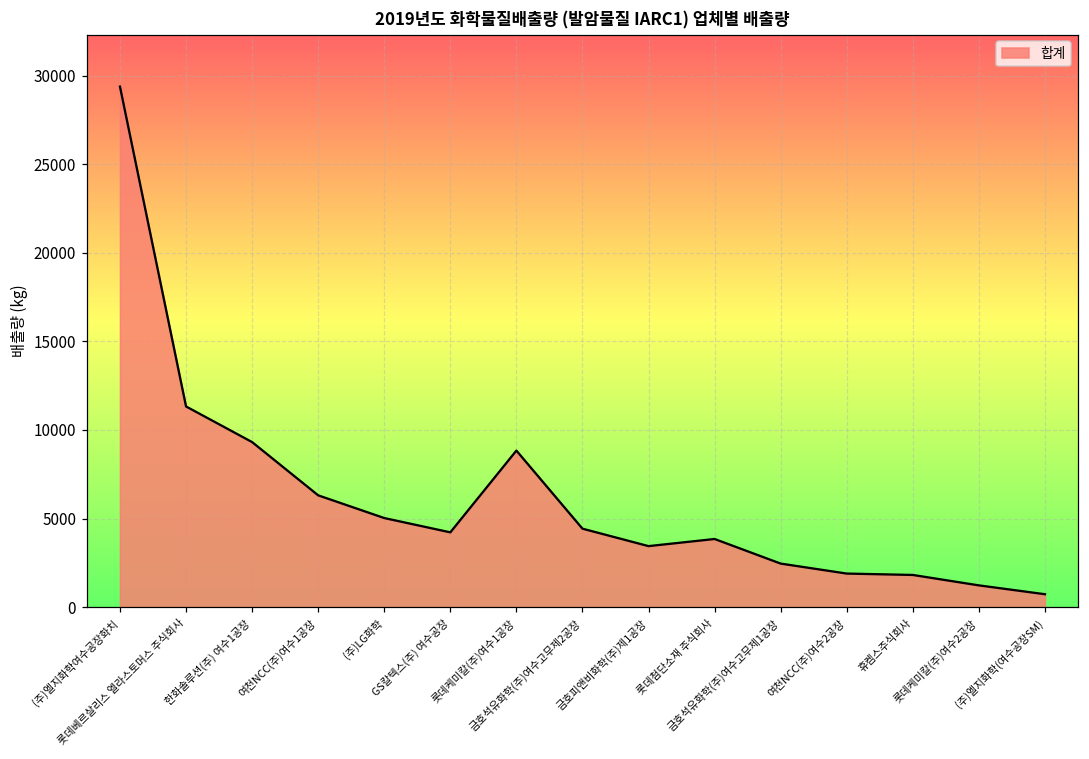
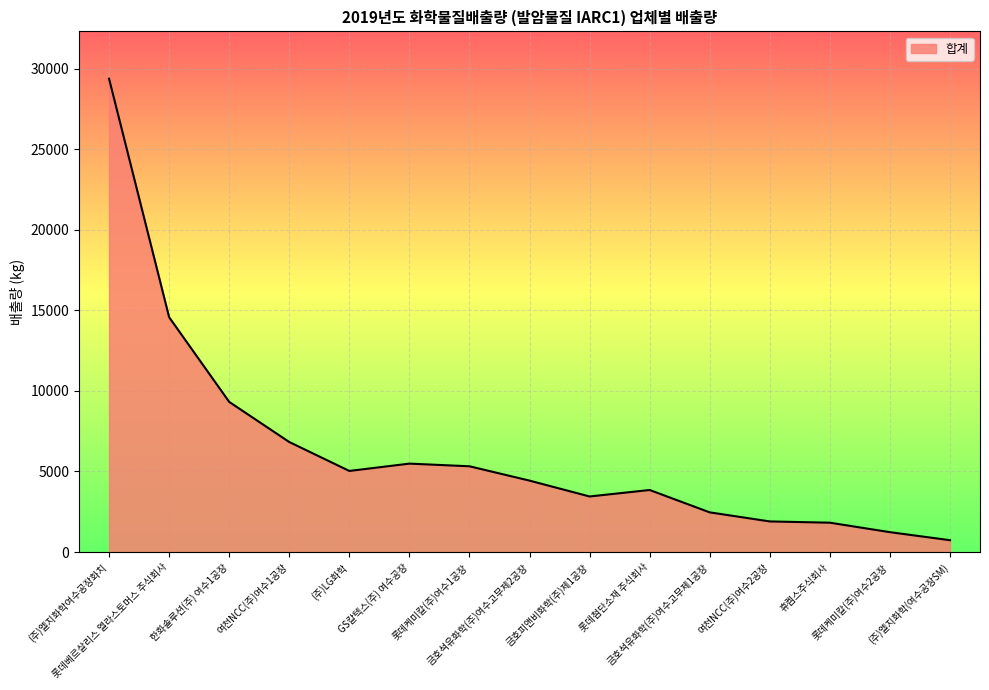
롯데베르살리스 엘라스토머스 주식회사: 11300 -> 14600
여천NCC(주)여수1공장: 6300 -> 6800
GS칼텍스(주) 여수공장: 4200 -> 5500
롯데케미칼(주)여수1공장: 8800 -> 5300
